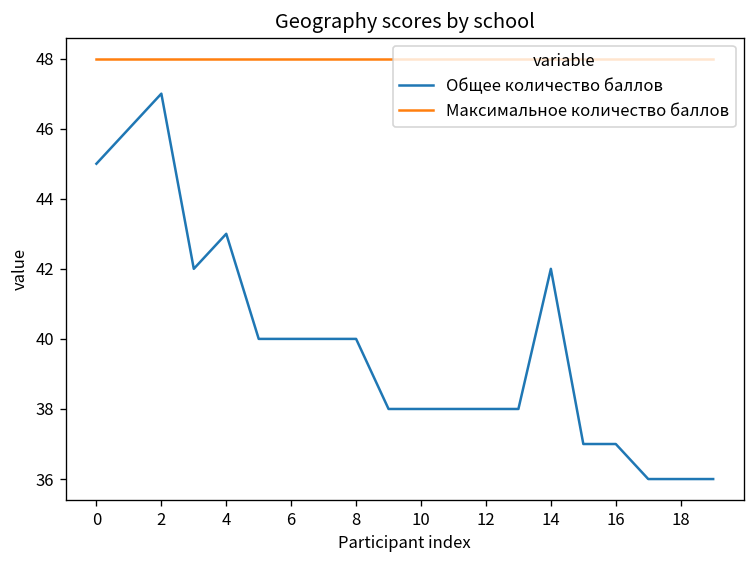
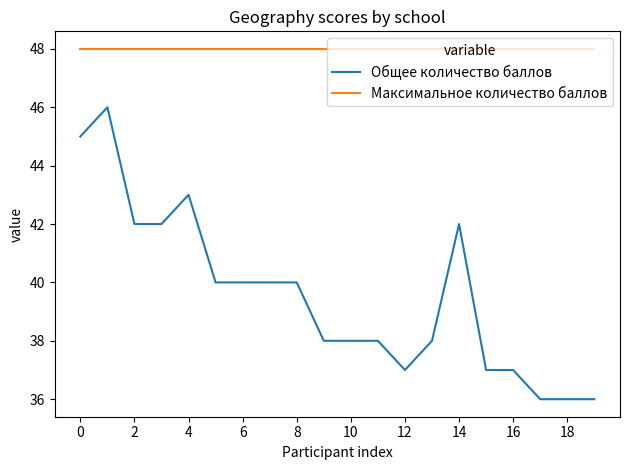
Общее количество баллов, 2: 47 -> 42
Общее количество баллов, 12: 38 -> 37
